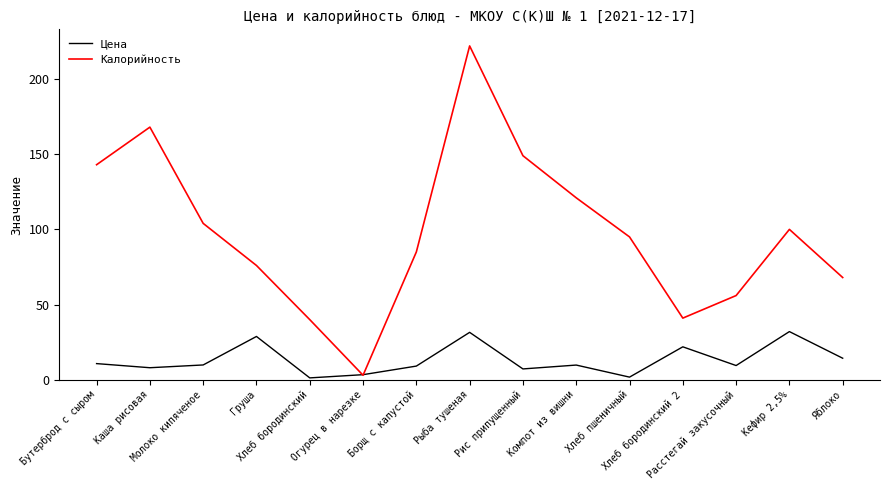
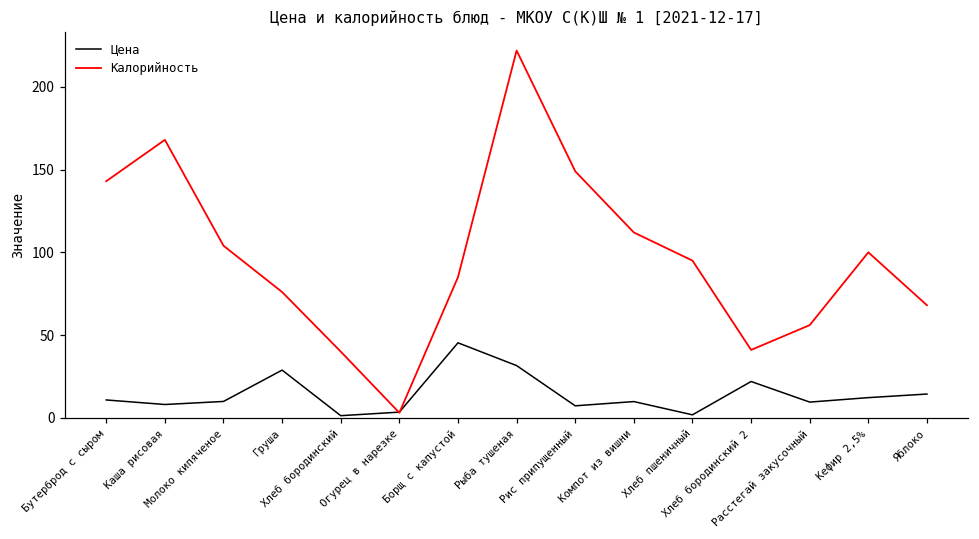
Цена, Борщ с капустой: 9 -> 45
Калорийность, Компот из вишни: 121 -> 112
Цена, Кефир 2,5%: 32 -> 12
